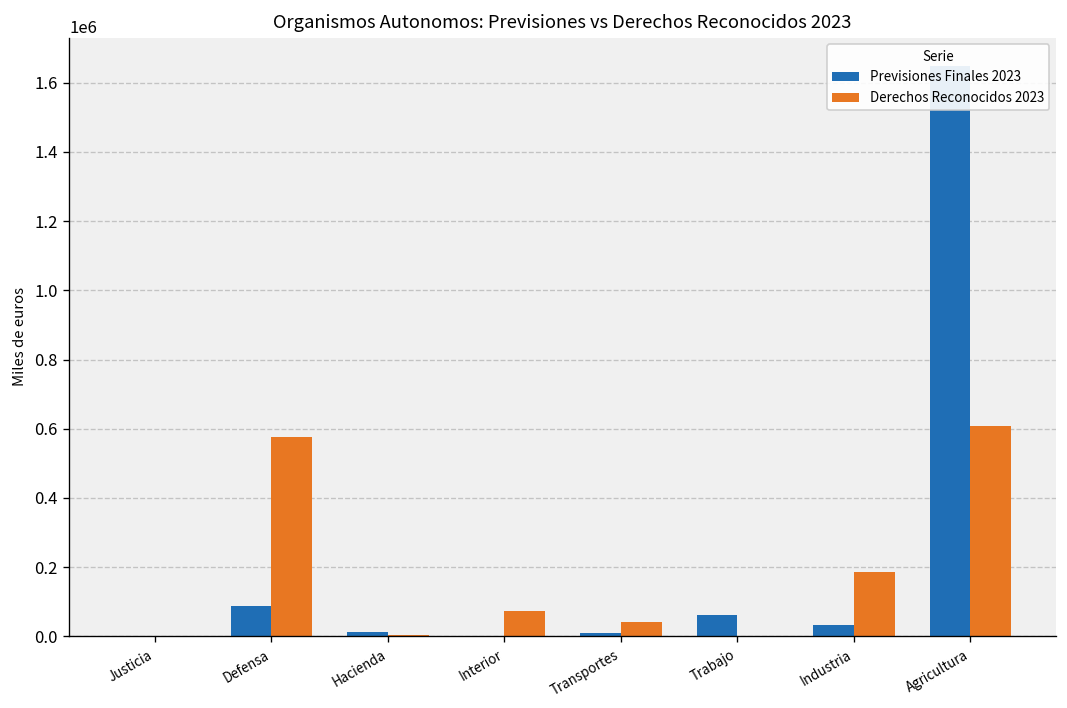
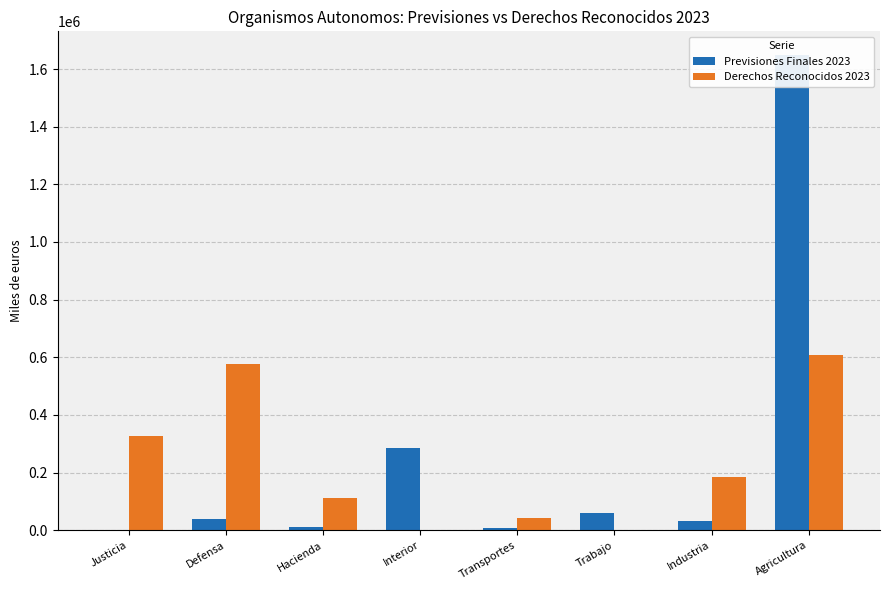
Derechos Reconocidos 2023, Justicia: 0 -> 330000
Previsiones Finales 2023, Defensa: 90000 -> 40000
Derechos Reconocidos 2023, Hacienda: 0 -> 110000
Previsiones Finales 2023, Interior: 0 -> 290000
Derechos Reconocidos 2023, Interior: 70000 -> 0
